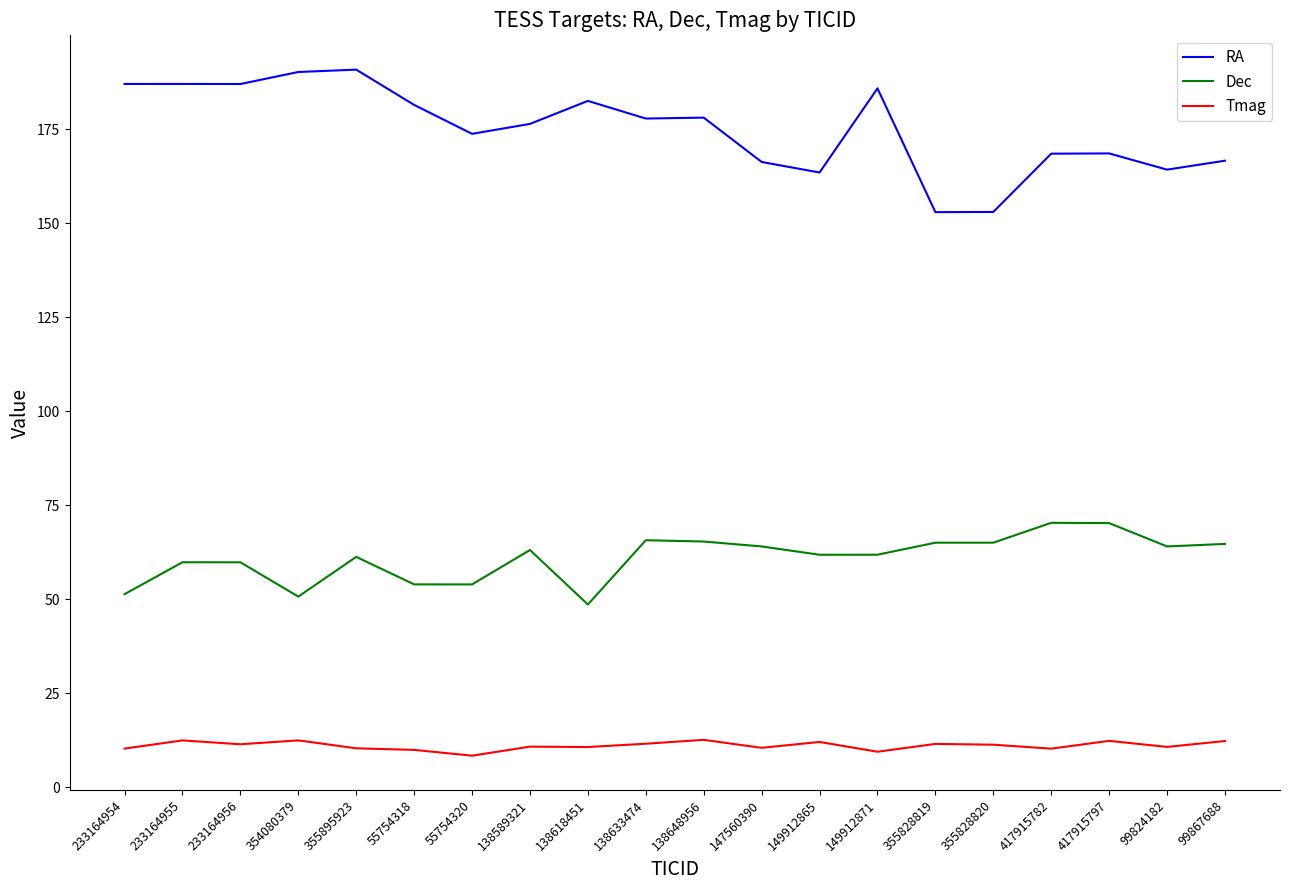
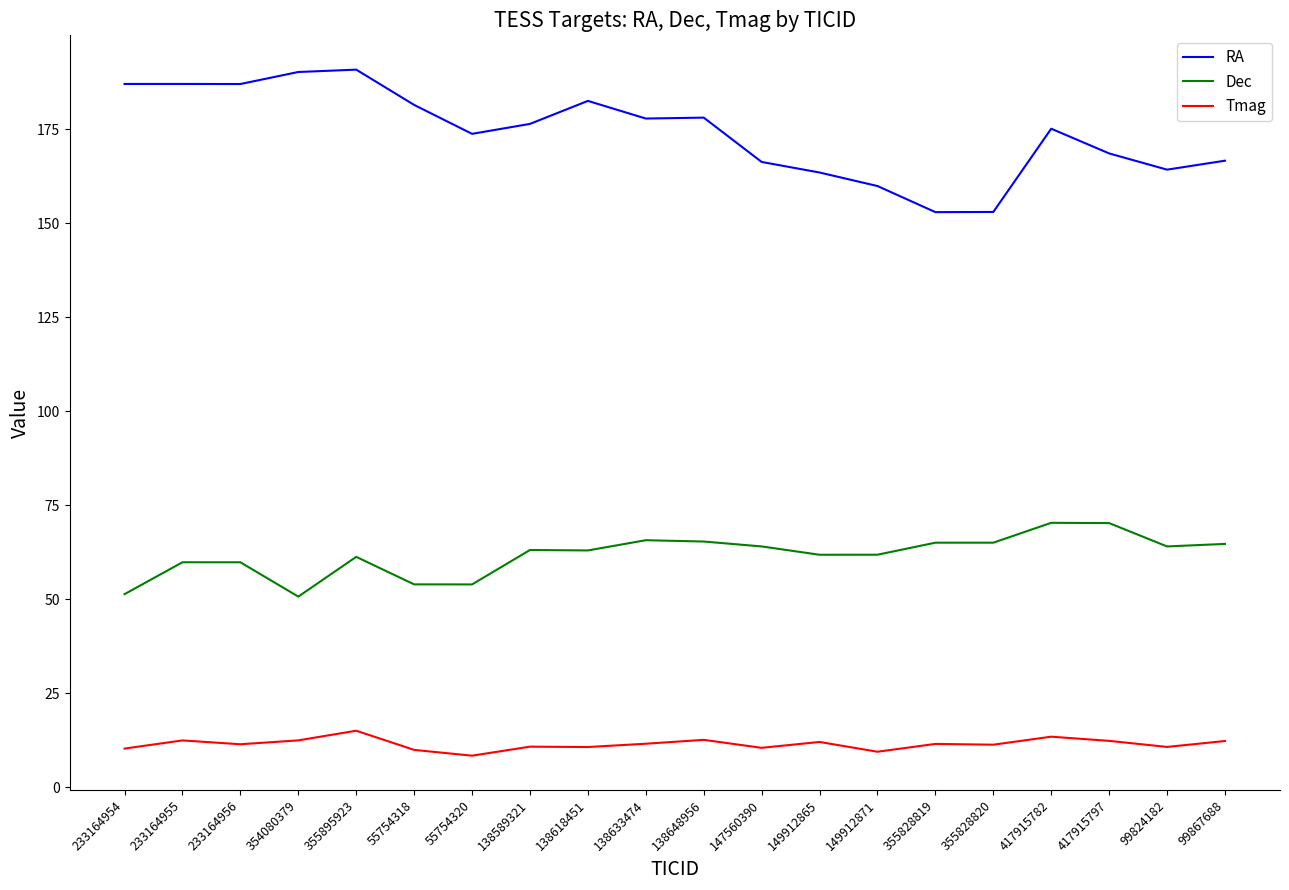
Tmag, 355895923: 10 -> 15
Dec, 138618451: 49 -> 63
RA, 149912871: 186 -> 160
RA, 417915782: 168 -> 175
Tmag, 417915782: 10 -> 13
